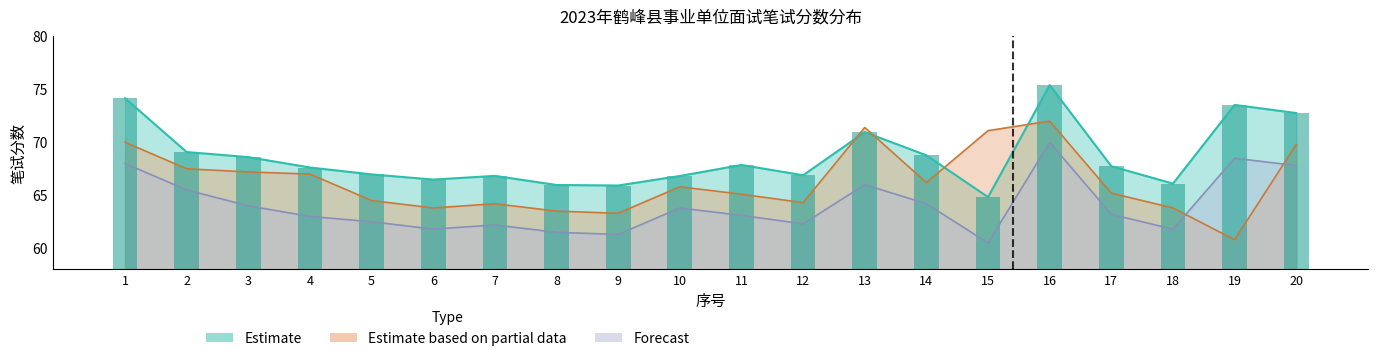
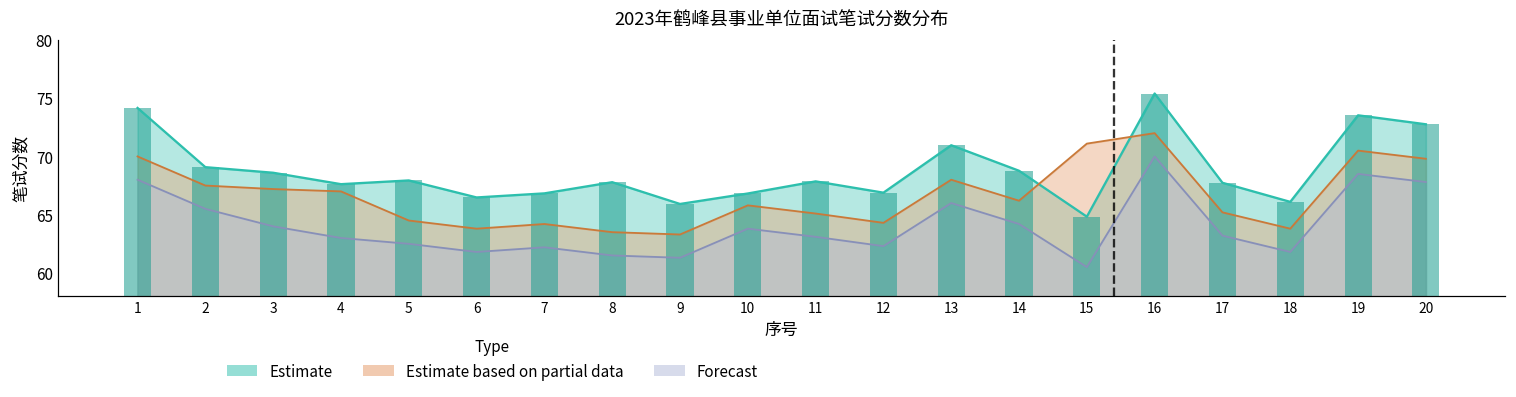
Estimate, 5: 67.0 -> 67.9
Estimate, 8: 66.0 -> 67.8
Estimate based on partial data, 13: 71.4 -> 68.0
Estimate based on partial data, 19: 60.8 -> 70.5
